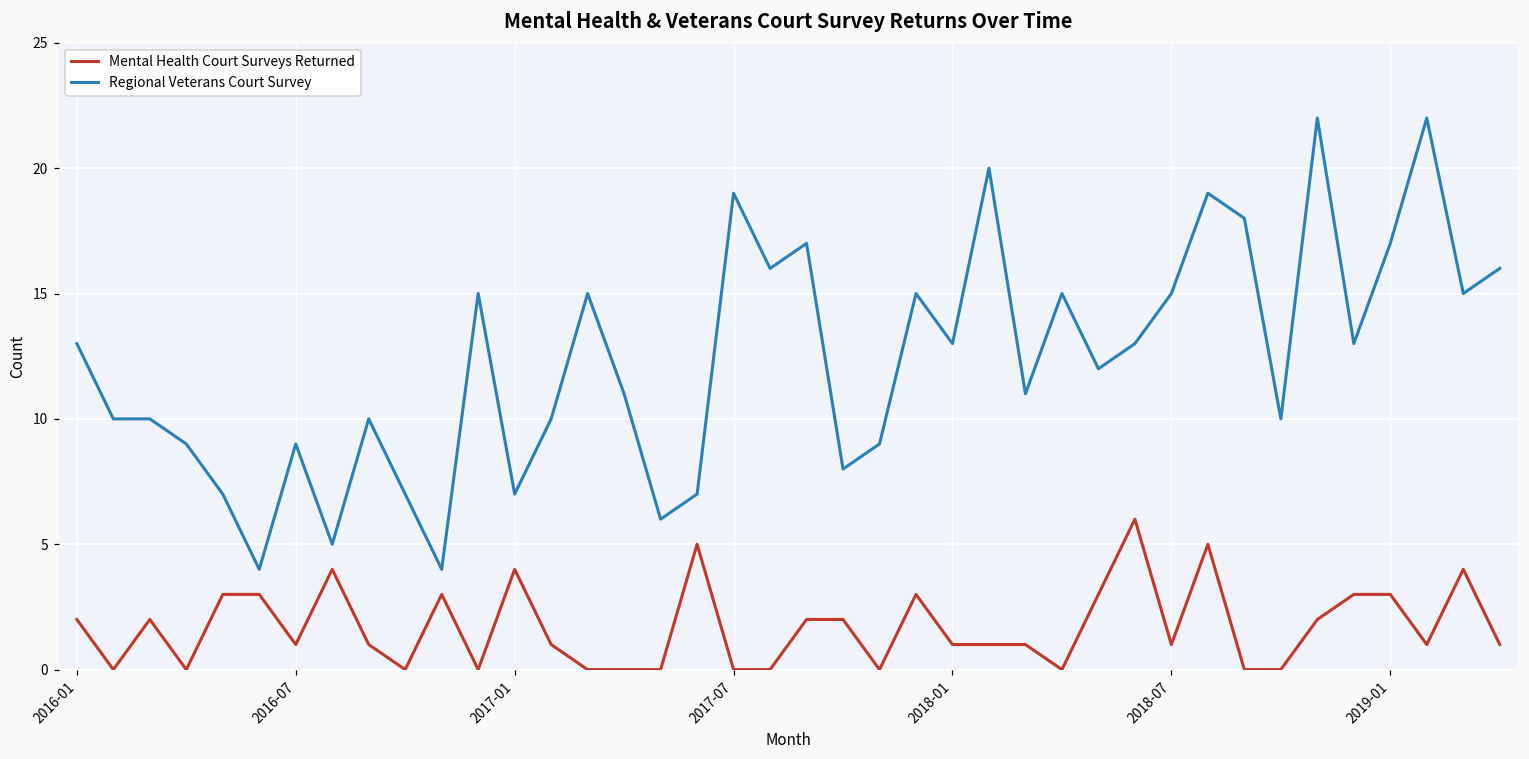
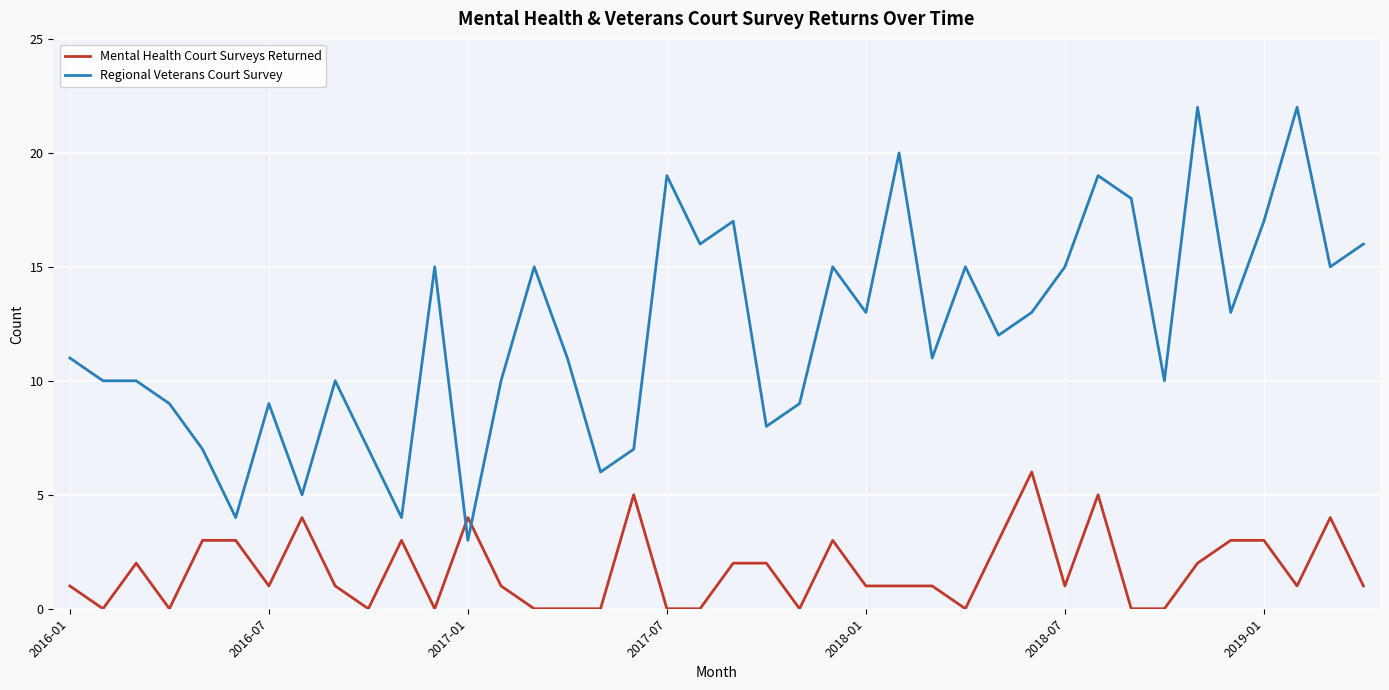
Mental Health Court Surveys Returned, 2016-01: 2 -> 1
Regional Veterans Court Survey, 2016-01: 13 -> 11
Regional Veterans Court Survey, 2017-01: 7 -> 3
